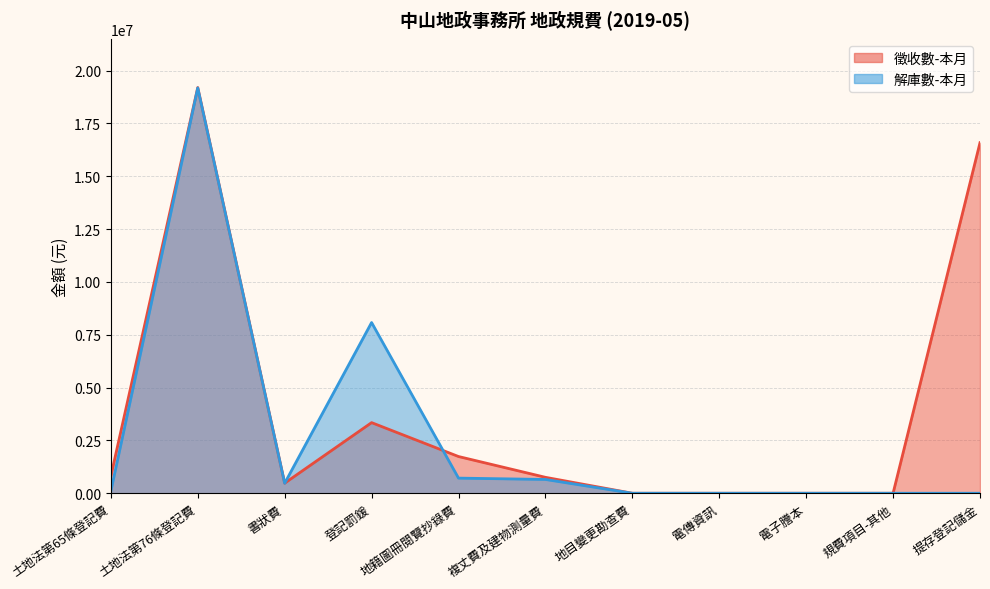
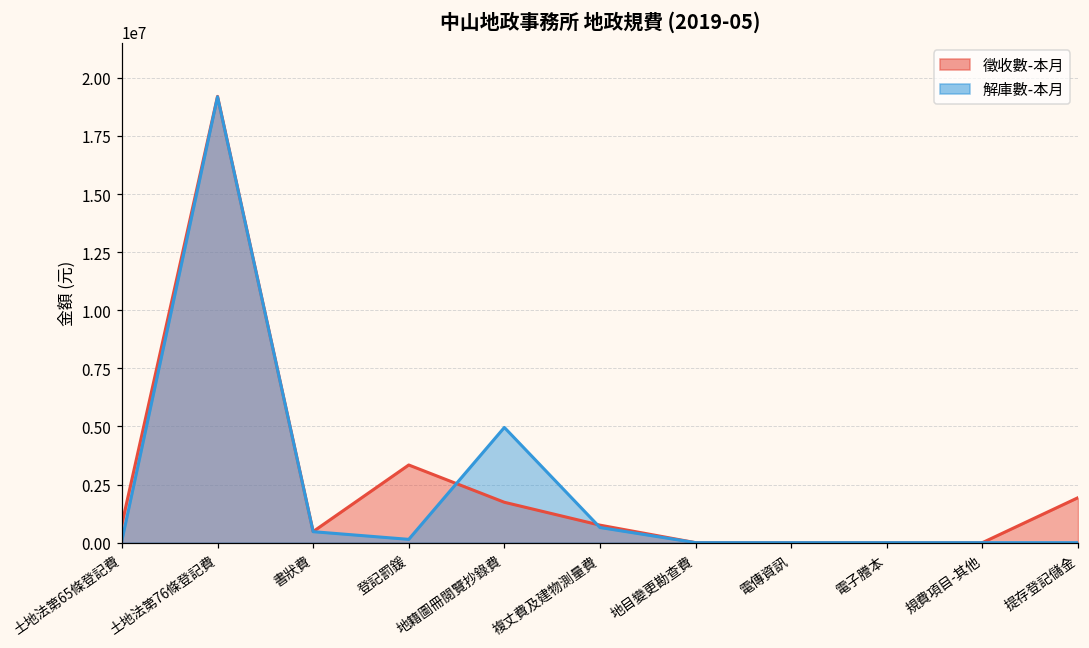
解庫數-本月, 登記罰鍰: 8100000 -> 100000
解庫數-本月, 地籍圖冊閱覽抄錄費: 700000 -> 5000000
徵收數-本月, 提存登記儲金: 16600000 -> 1900000
